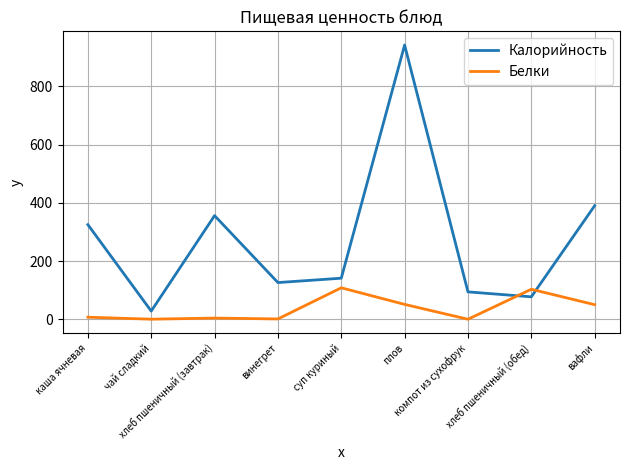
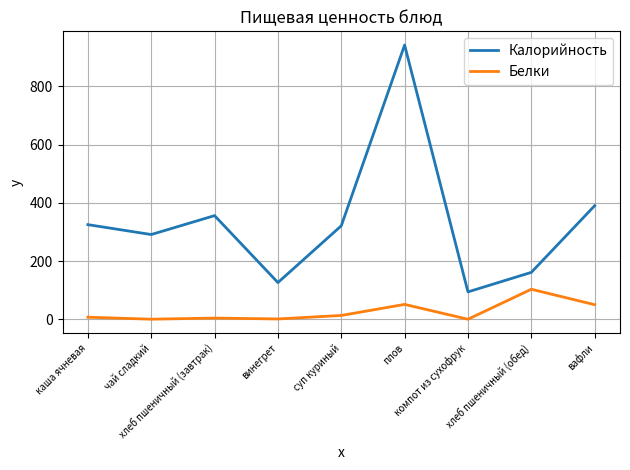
Калорийность, чай сладкий: 30 -> 290
Калорийность, суп куриный: 140 -> 320
Белки, суп куриный: 110 -> 10
Калорийность, хлеб пшеничный (обед): 80 -> 160
